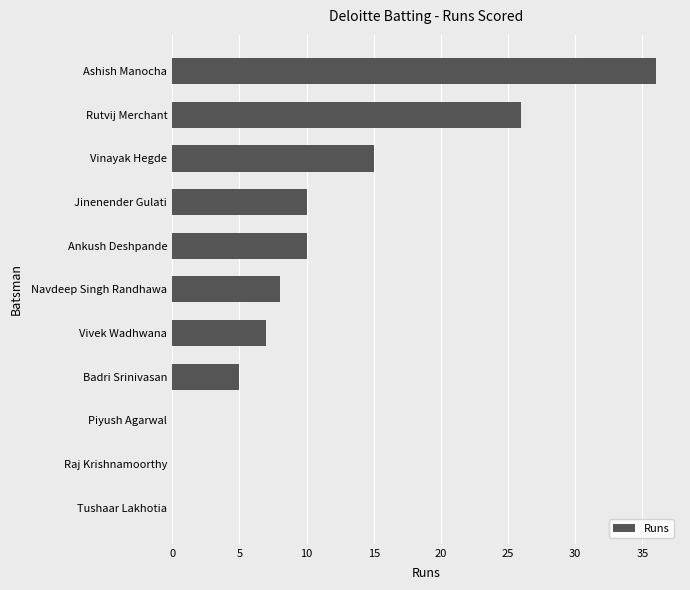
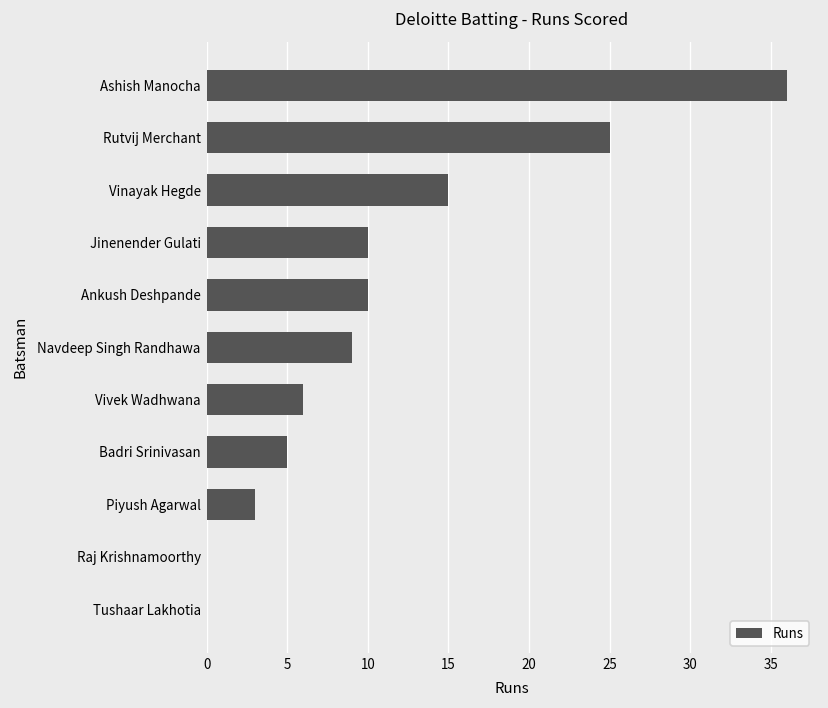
Rutvij Merchant: 26 -> 25
Navdeep Singh Randhawa: 8 -> 9
Vivek Wadhwana: 7 -> 6
Piyush Agarwal: 0 -> 3
